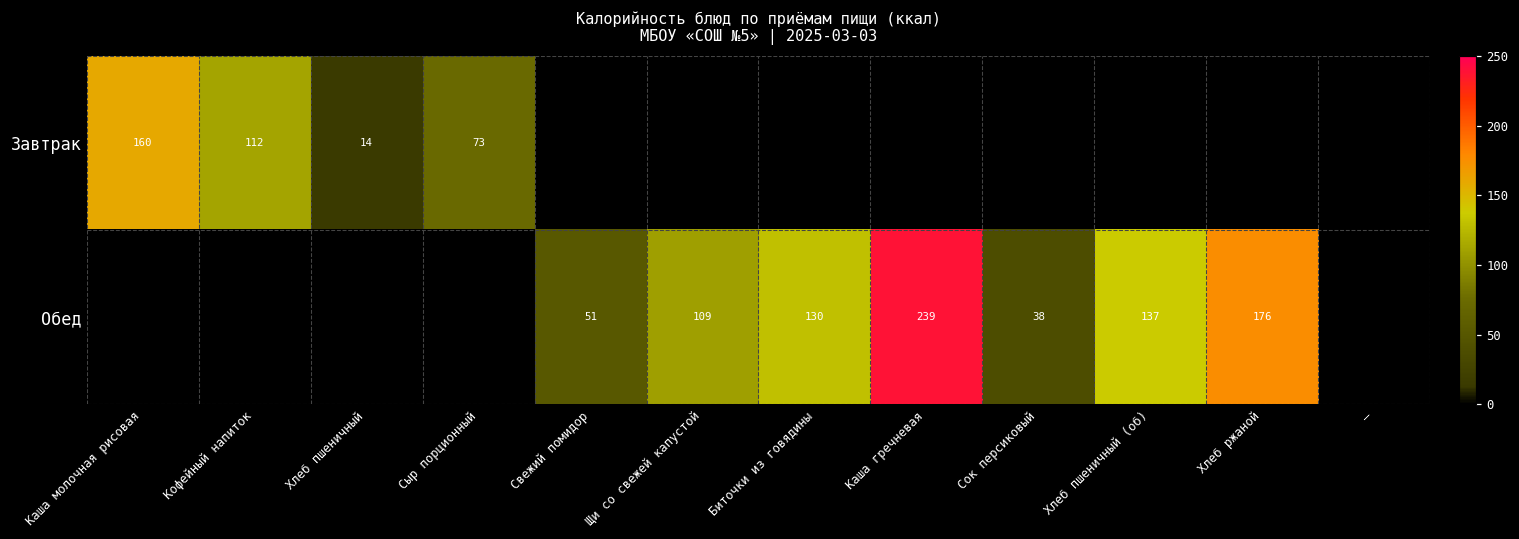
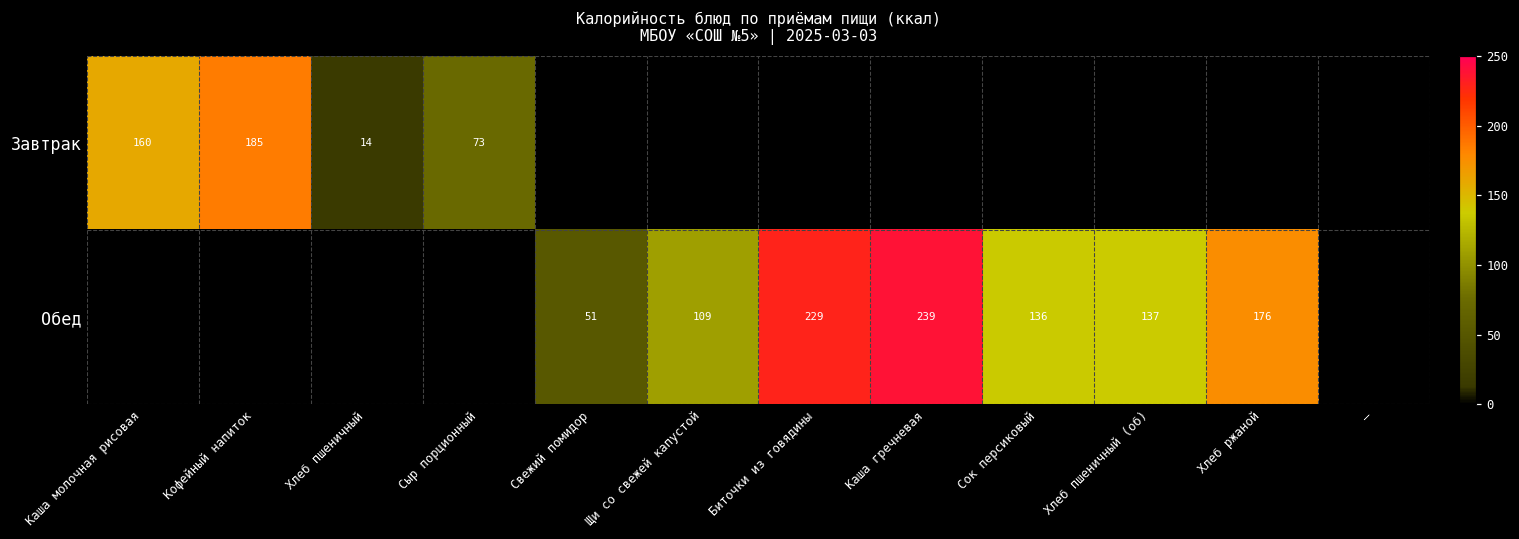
Завтрак, Кофейный напиток: 112 -> 185
Обед, Биточки из говядины: 130 -> 229
Обед, Сок персиковый: 38 -> 136
